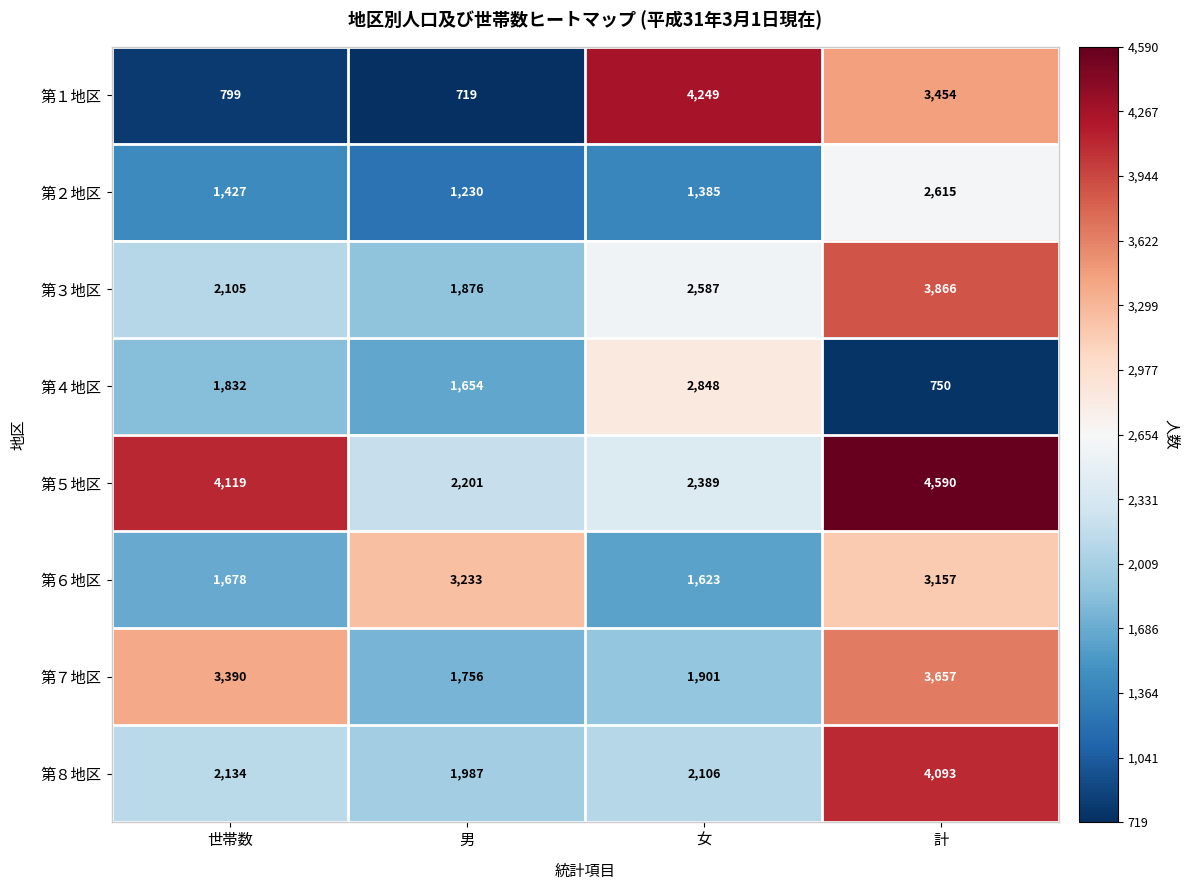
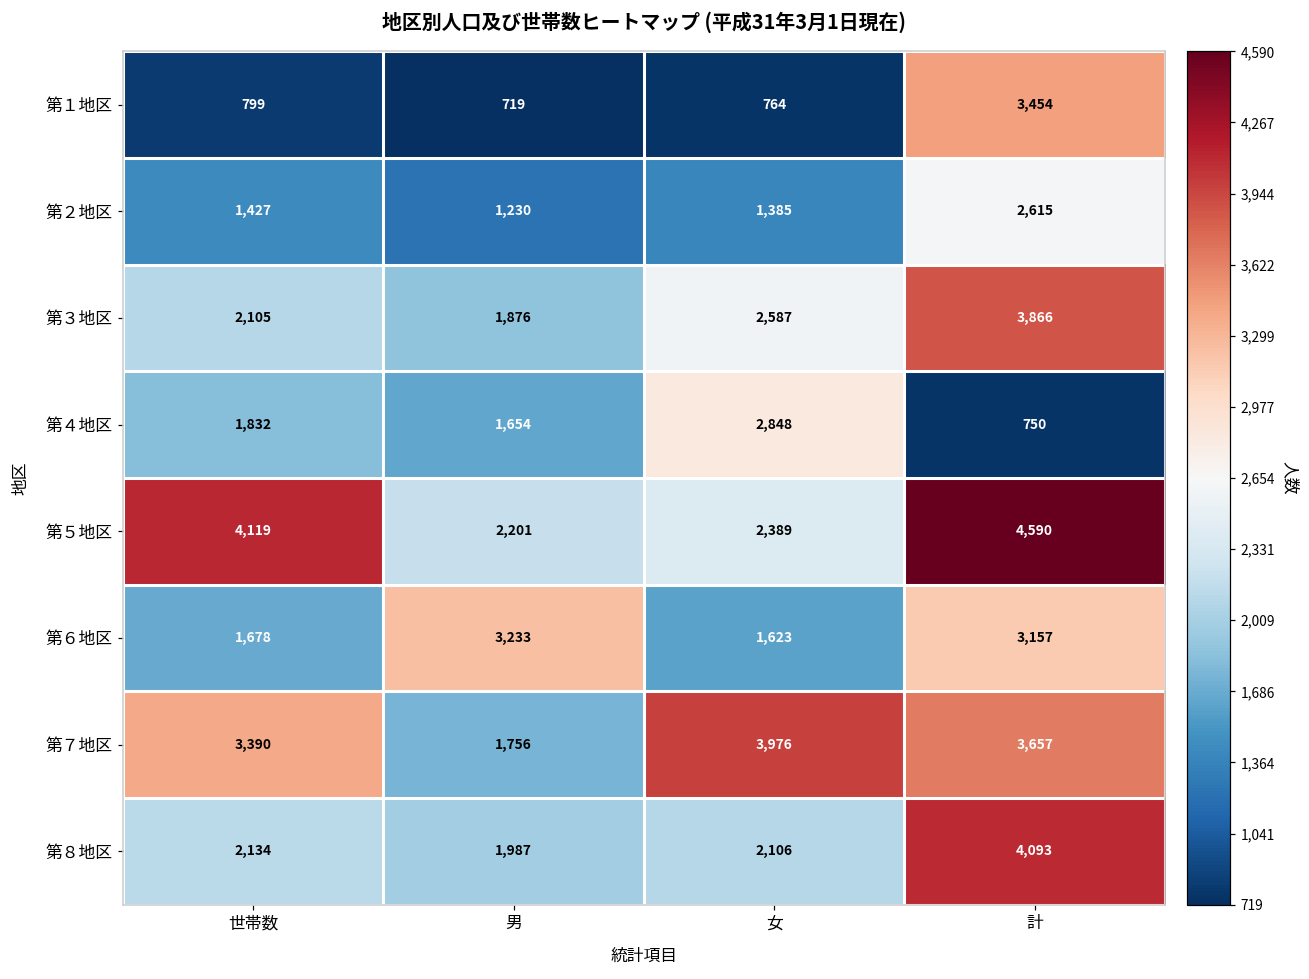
第１地区, 女: 4,249 -> 764
第７地区, 女: 1,901 -> 3,976
